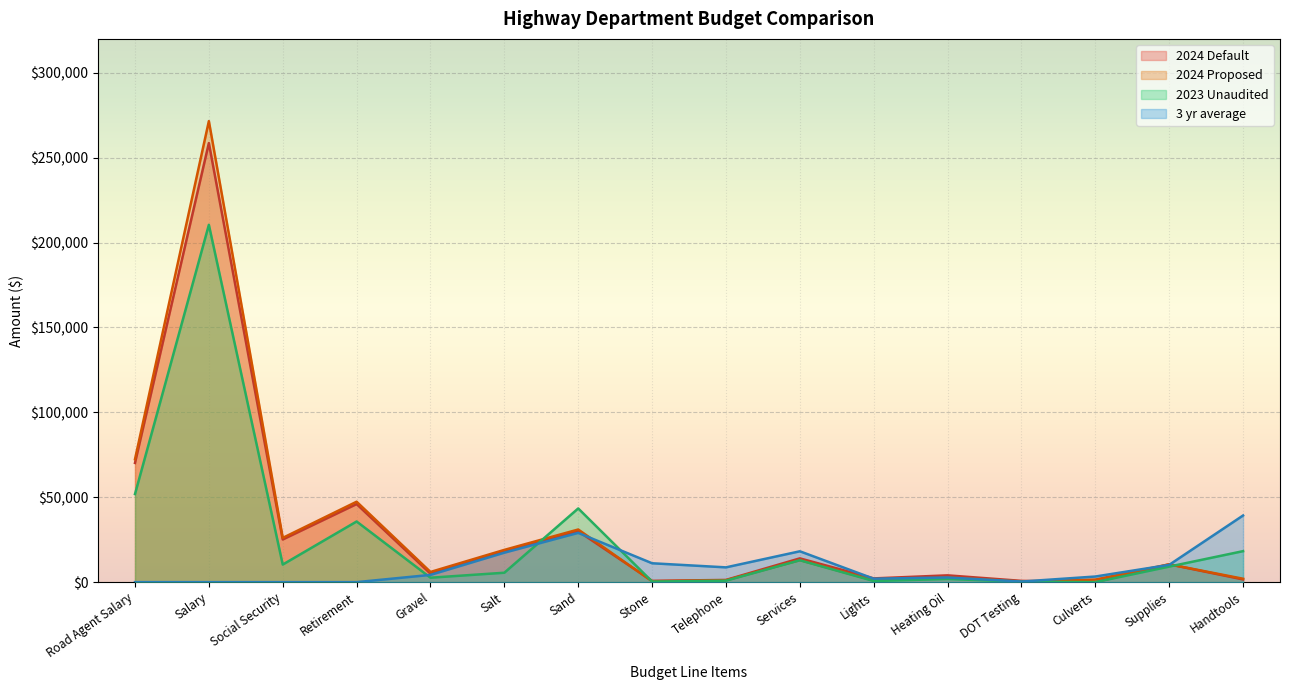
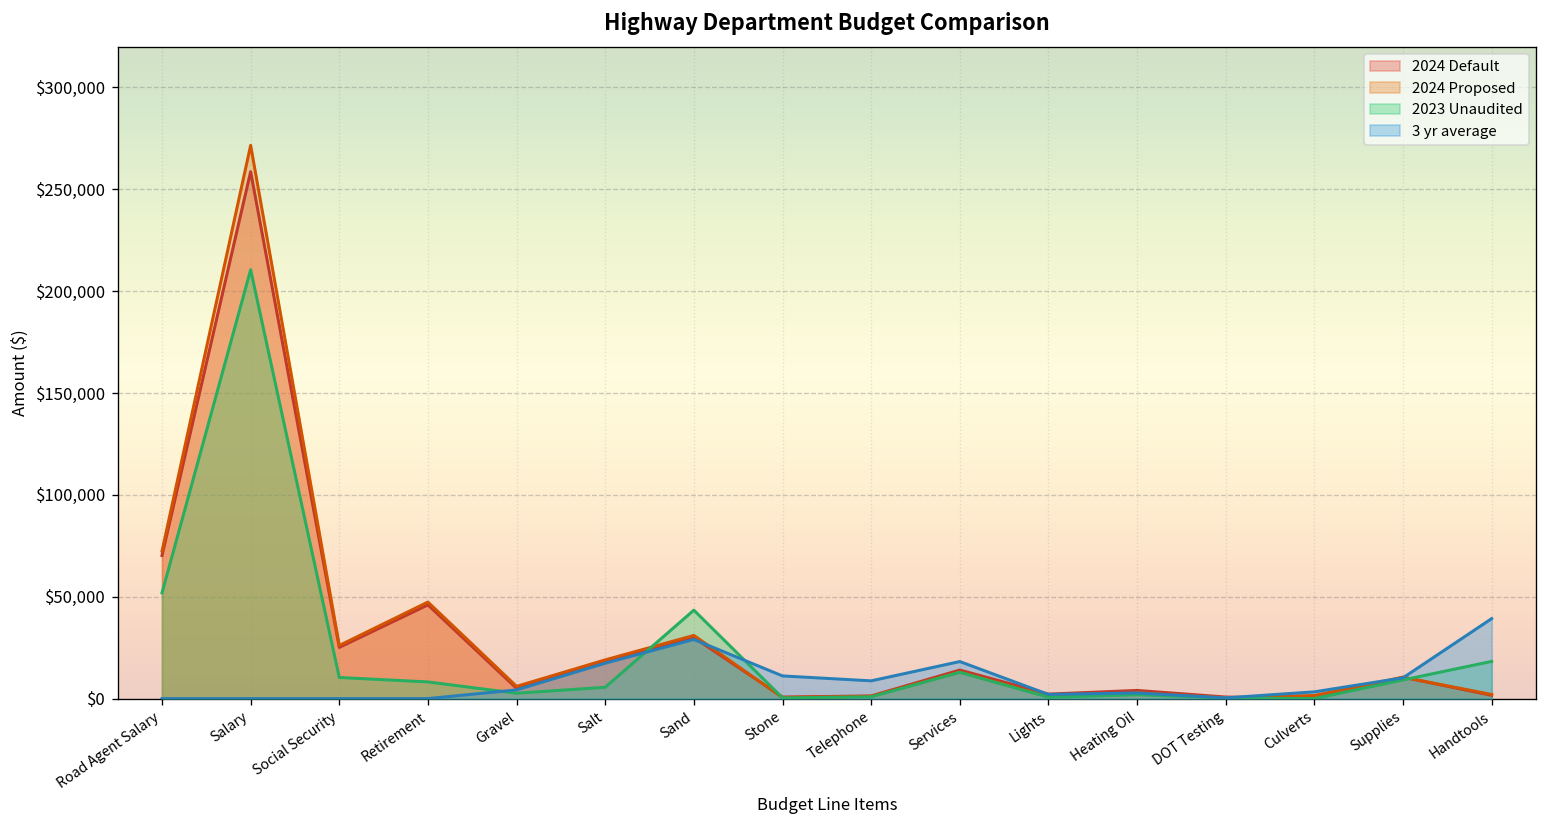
2023 Unaudited, Retirement: $36,000 -> $8,000
